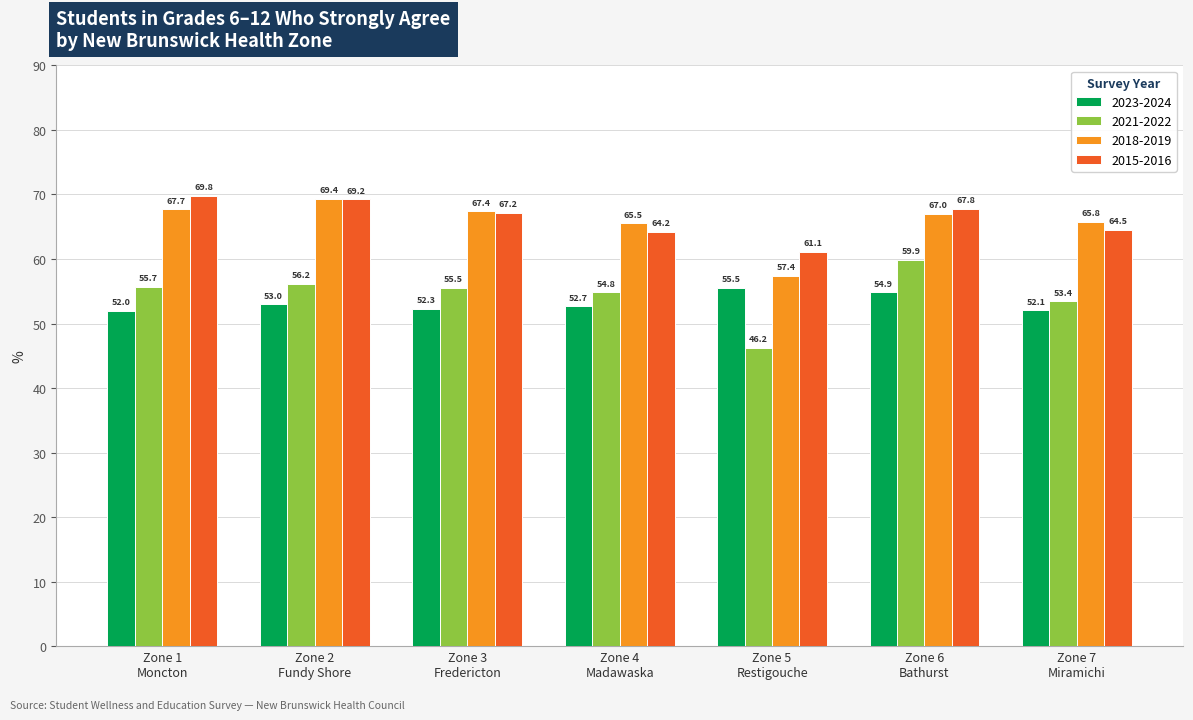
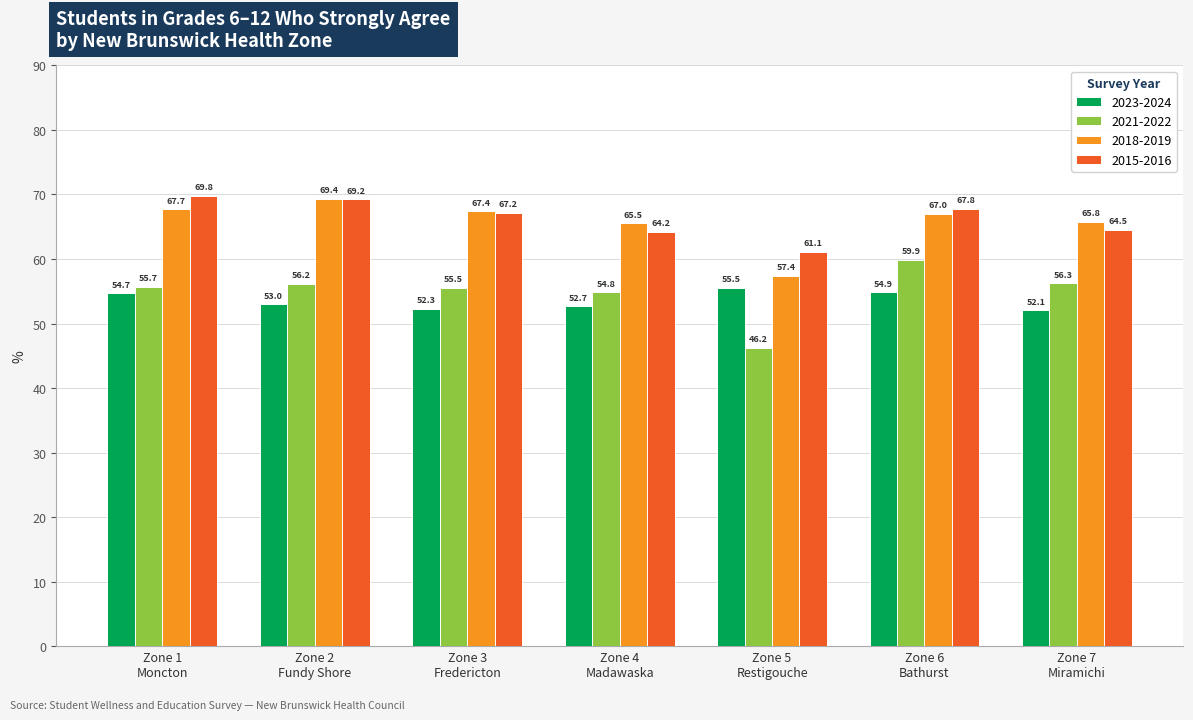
2023-2024, Zone 1 Moncton: 52.0 -> 54.7
2021-2022, Zone 7 Miramichi: 53.4 -> 56.3
